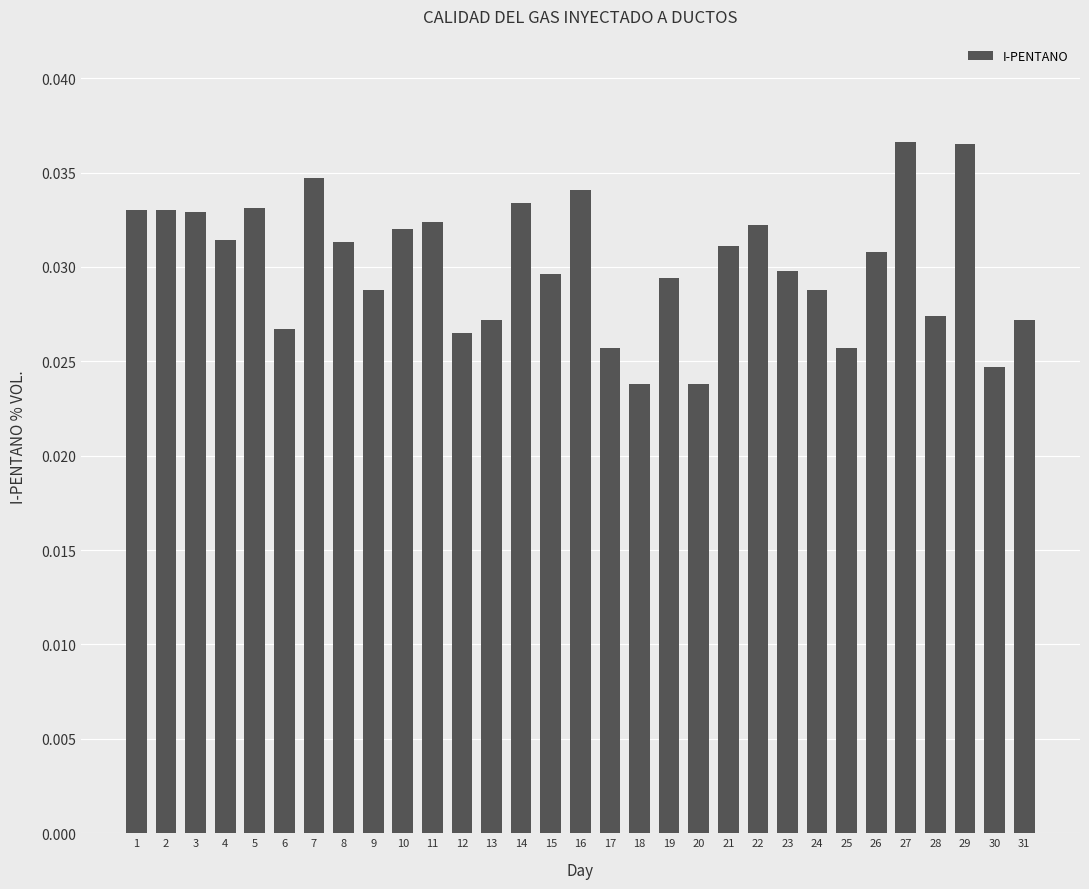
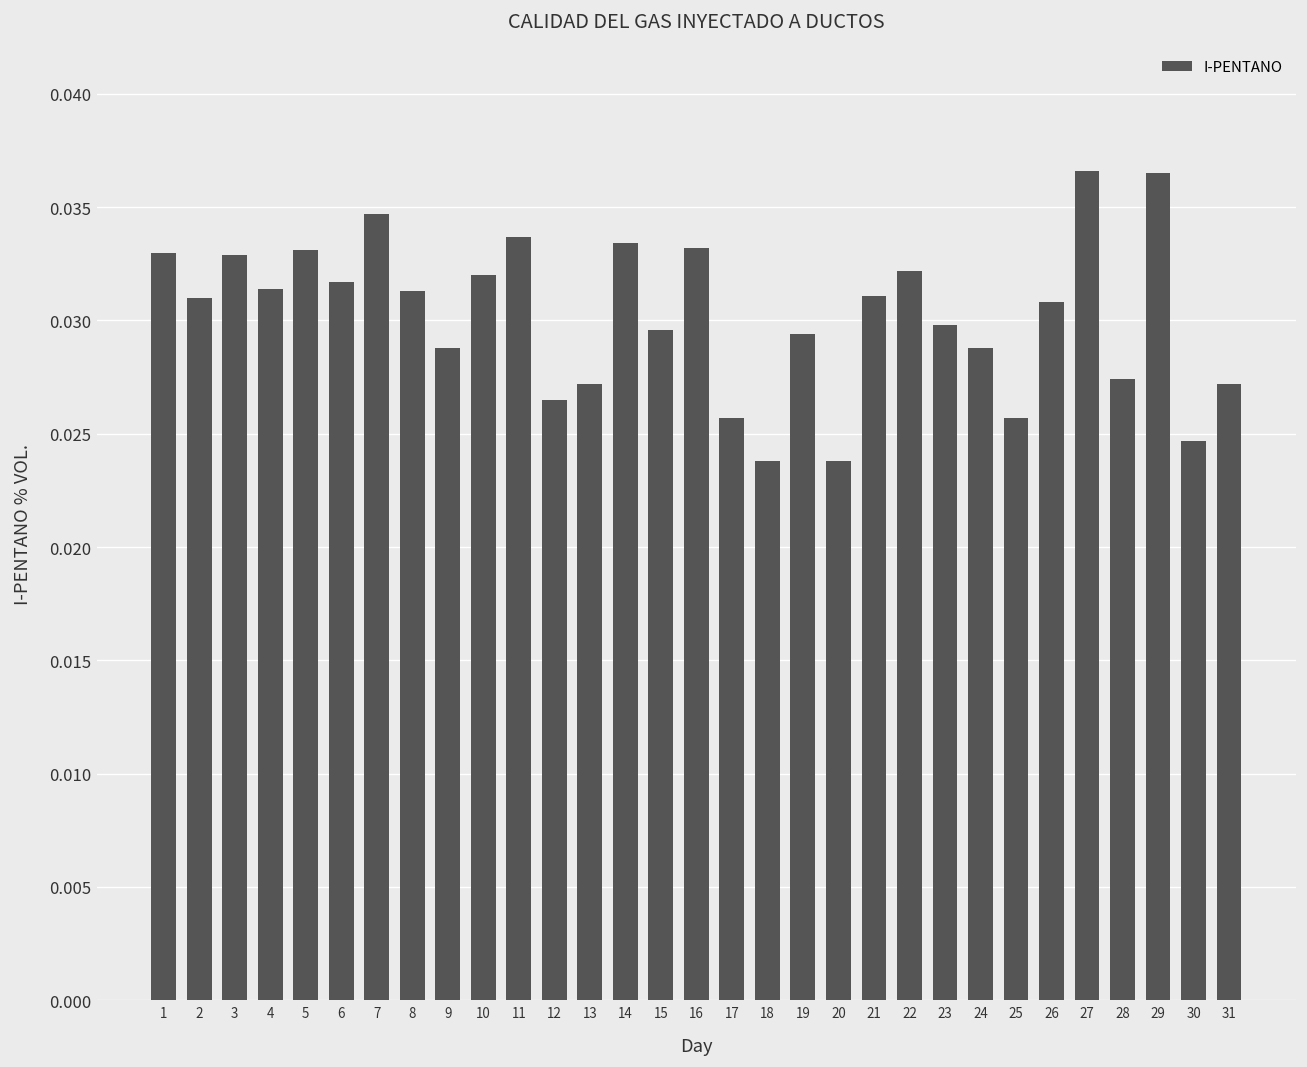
2: 0.033 -> 0.031
6: 0.0267 -> 0.0317
11: 0.0324 -> 0.0337
16: 0.0341 -> 0.0332
